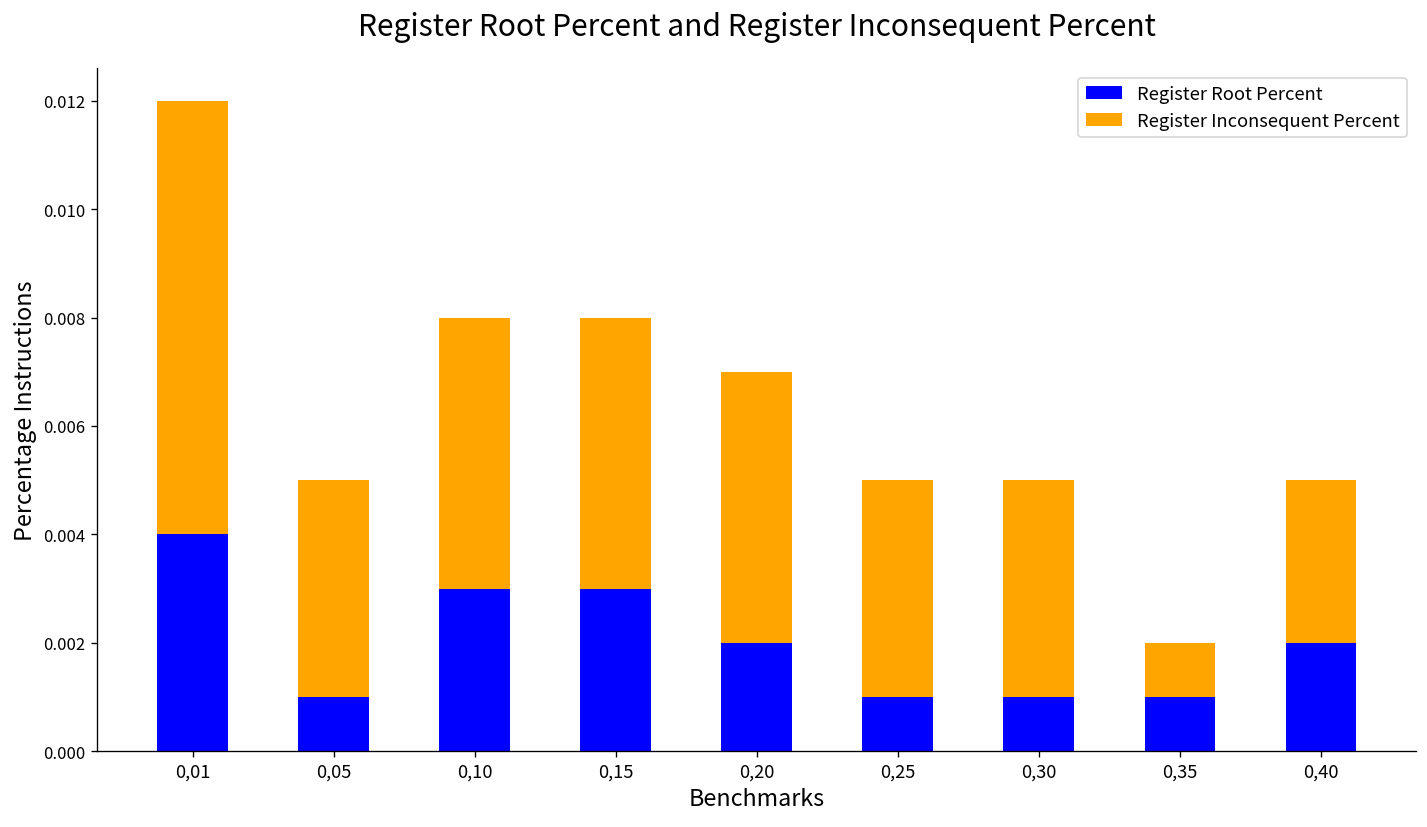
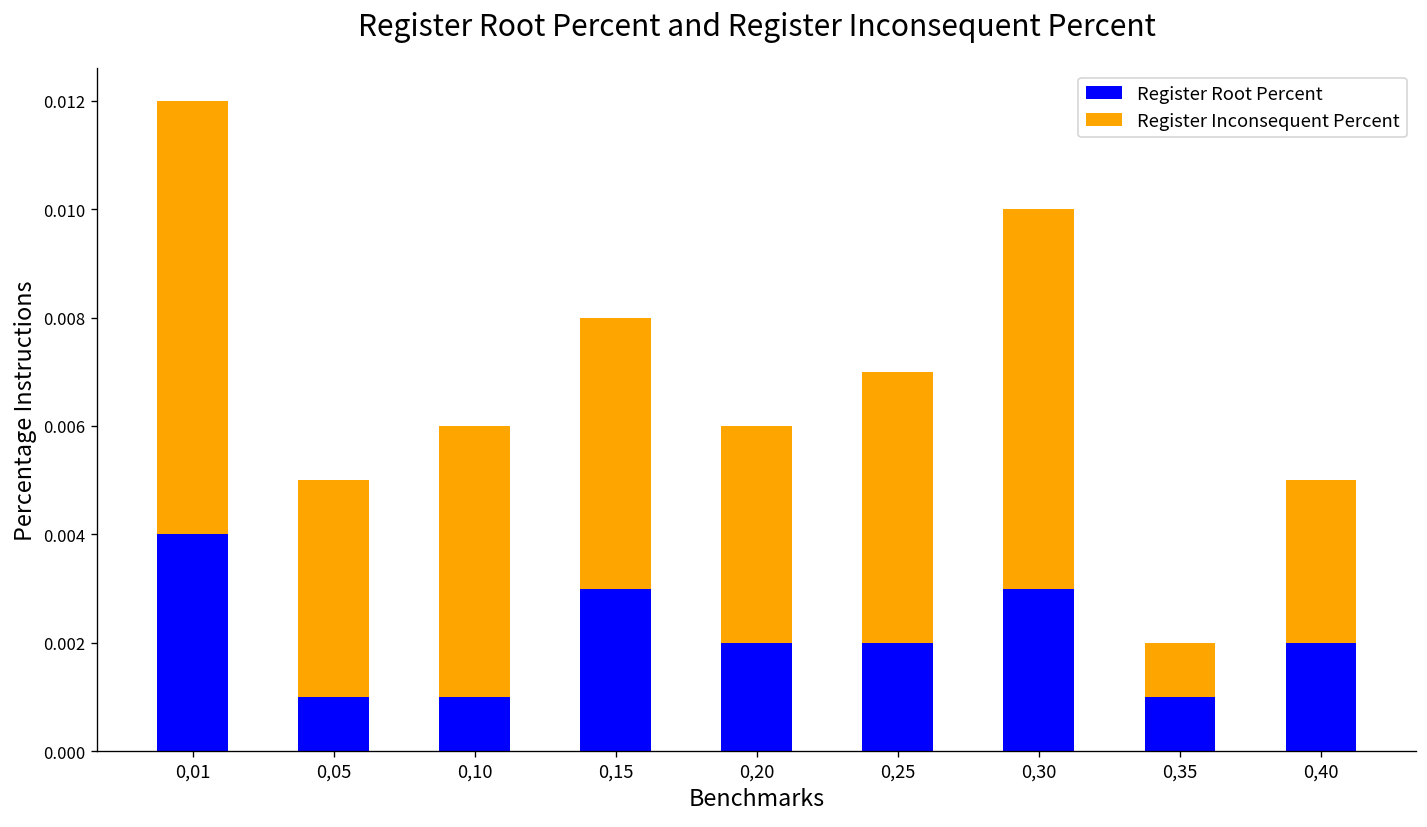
Register Root Percent, 0,10: 0.003 -> 0.001
Register Inconsequent Percent, 0,20: 0.005 -> 0.004
Register Root Percent, 0,25: 0.001 -> 0.002
Register Inconsequent Percent, 0,25: 0.004 -> 0.005
Register Root Percent, 0,30: 0.001 -> 0.003
Register Inconsequent Percent, 0,30: 0.004 -> 0.007
